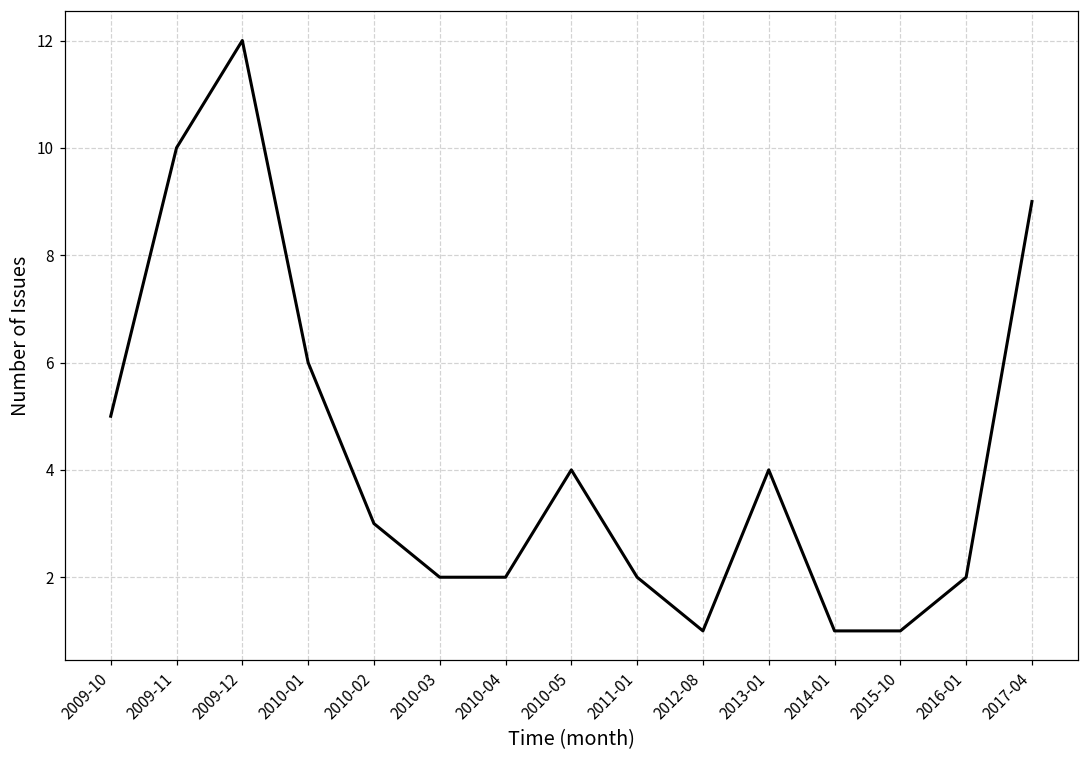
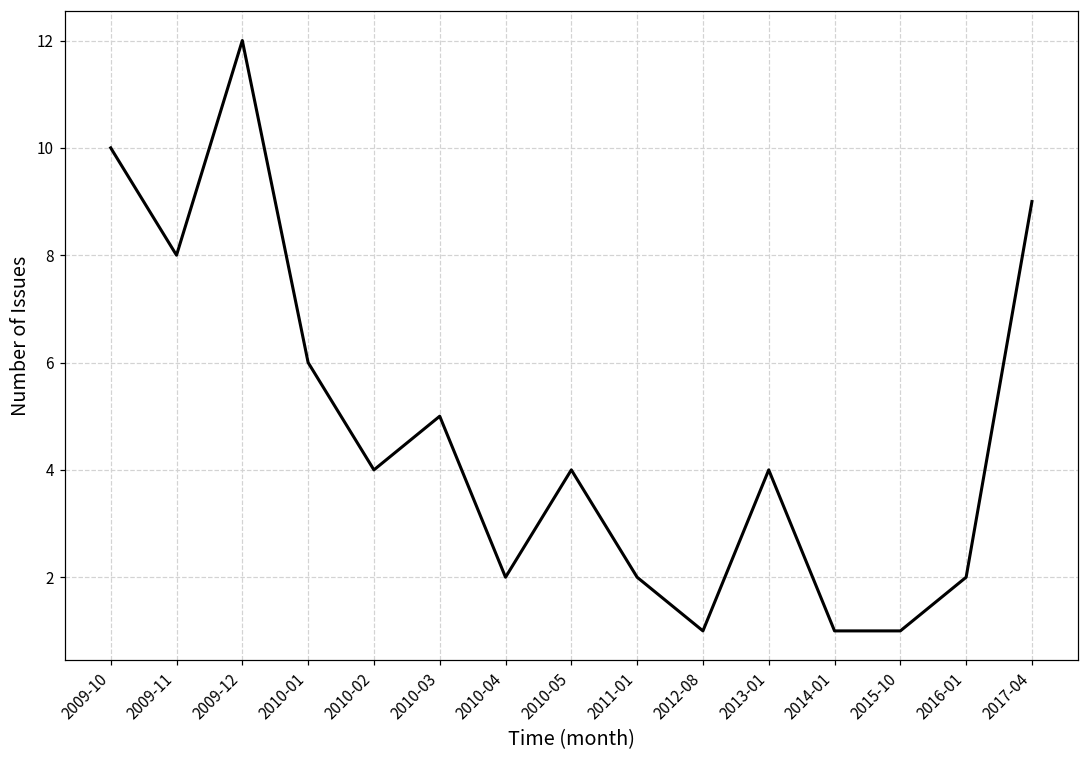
2009-10: 5 -> 10
2009-11: 10 -> 8
2010-02: 3 -> 4
2010-03: 2 -> 5
